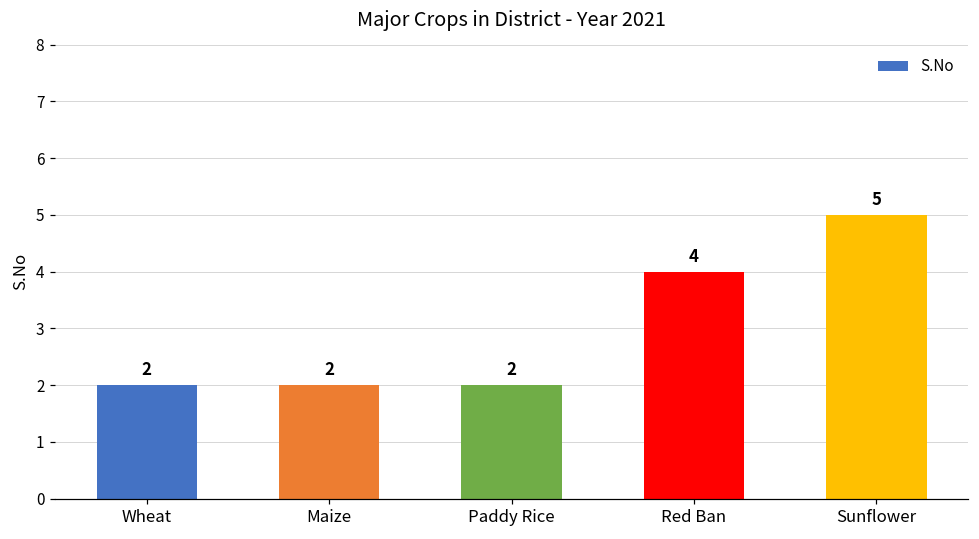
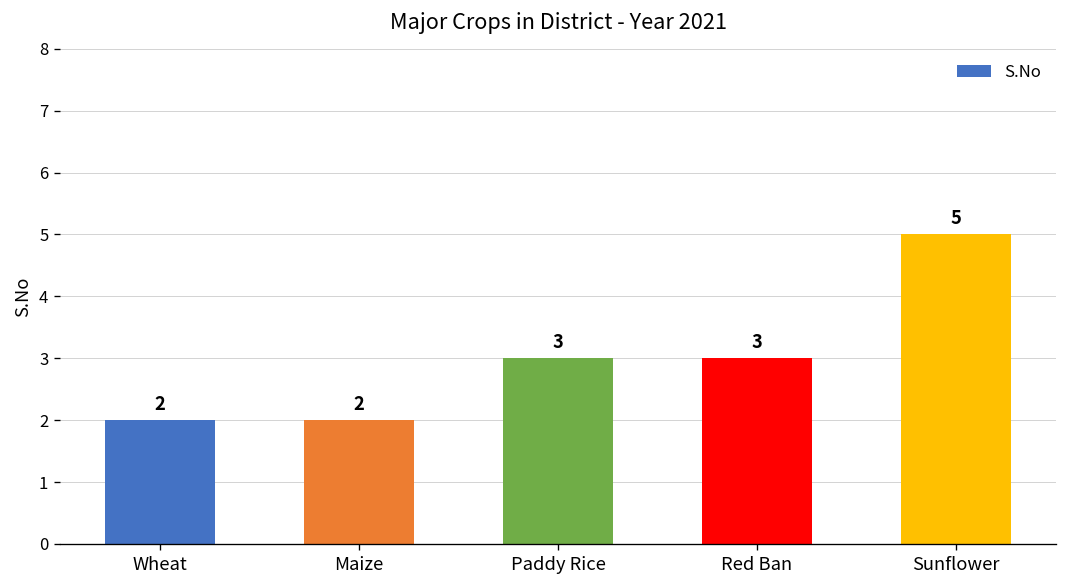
Paddy Rice: 2 -> 3
Red Ban: 4 -> 3
